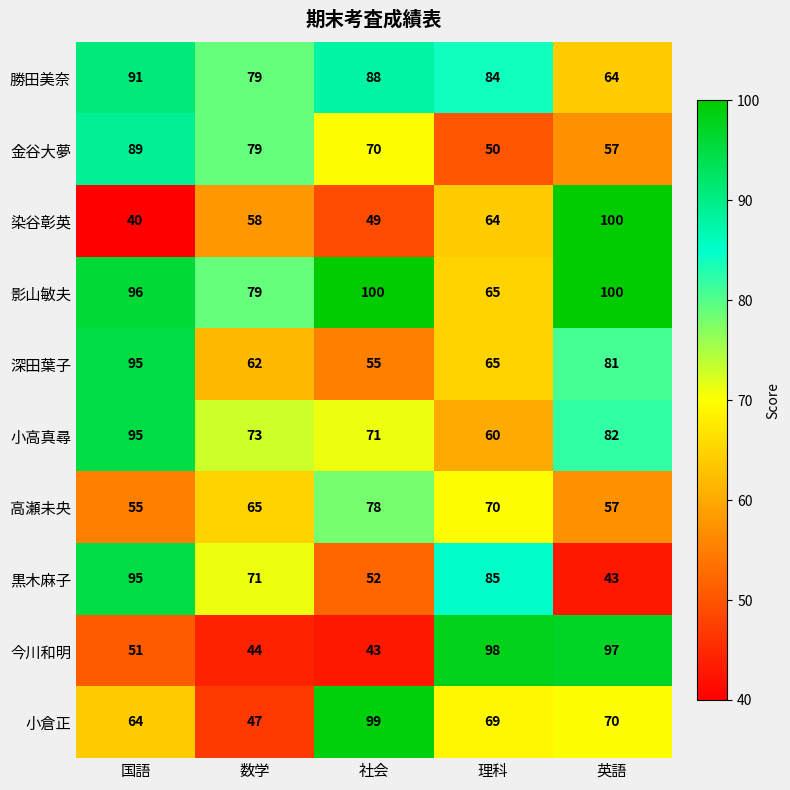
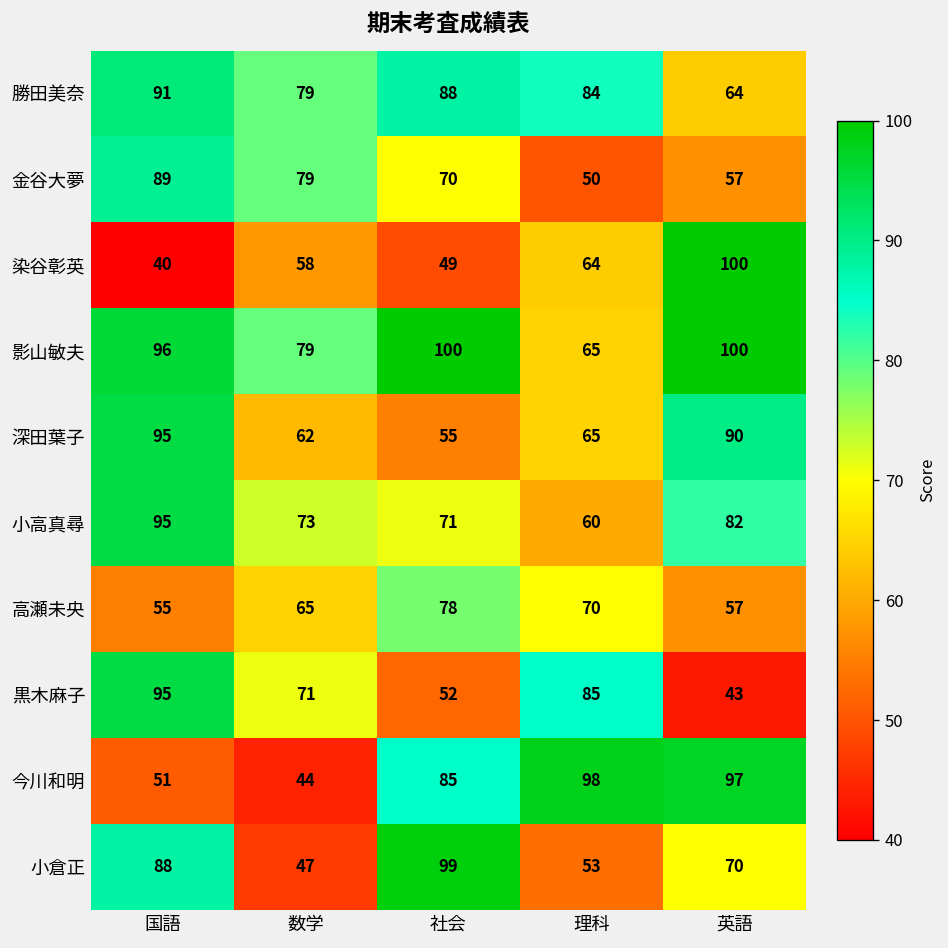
深田葉子, 英語: 81 -> 90
今川和明, 社会: 43 -> 85
小倉正, 国語: 64 -> 88
小倉正, 理科: 69 -> 53
